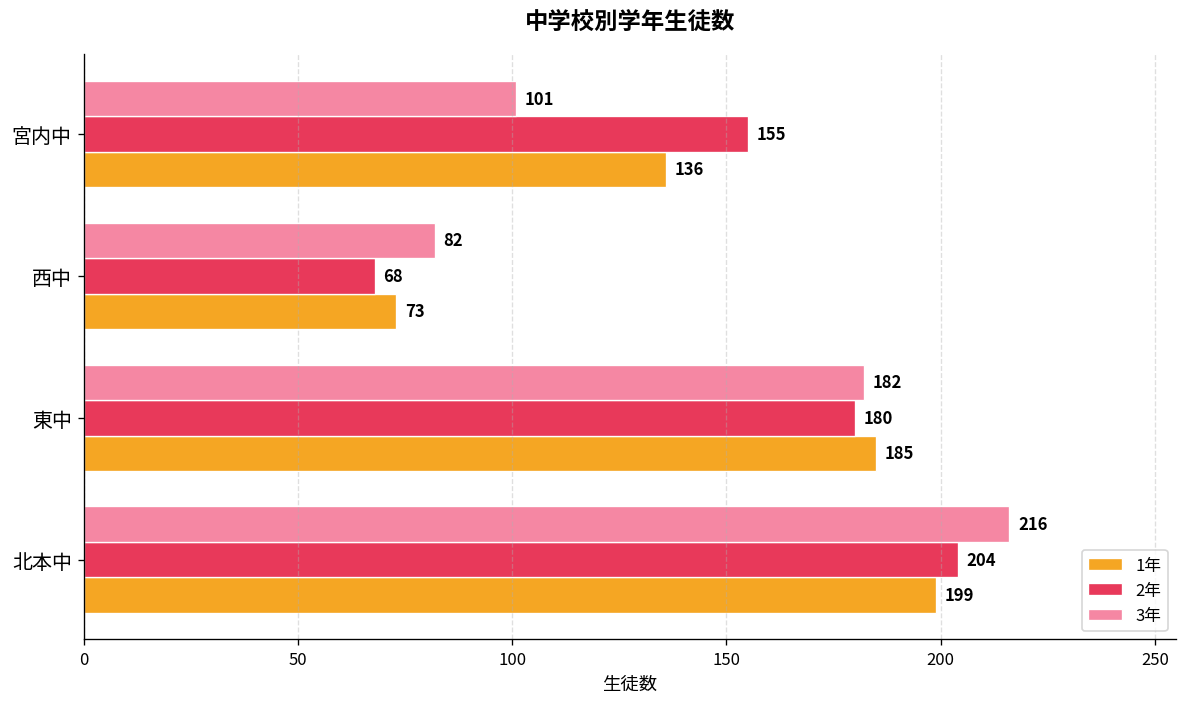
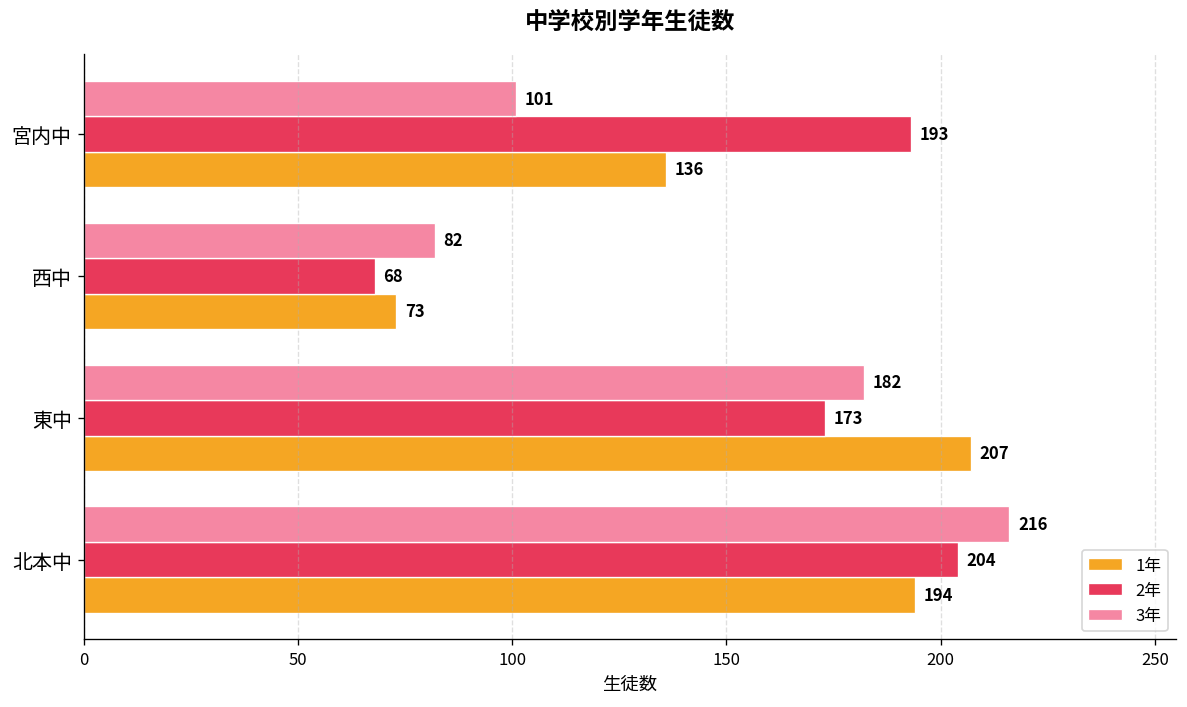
2年, 宮内中: 155 -> 193
2年, 東中: 180 -> 173
1年, 東中: 185 -> 207
1年, 北本中: 199 -> 194
